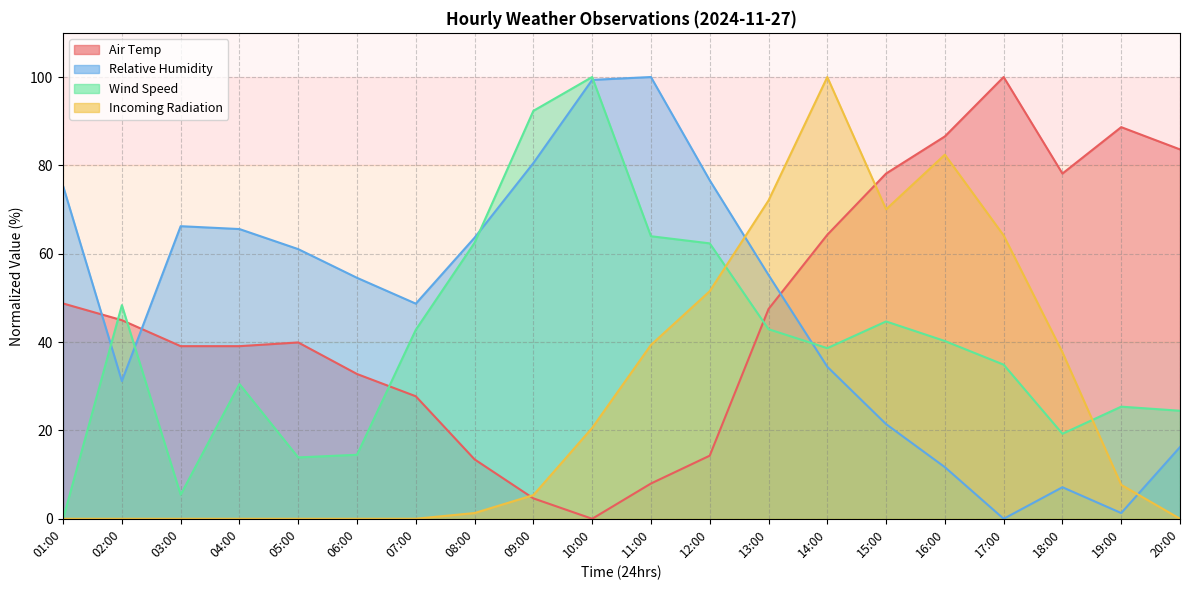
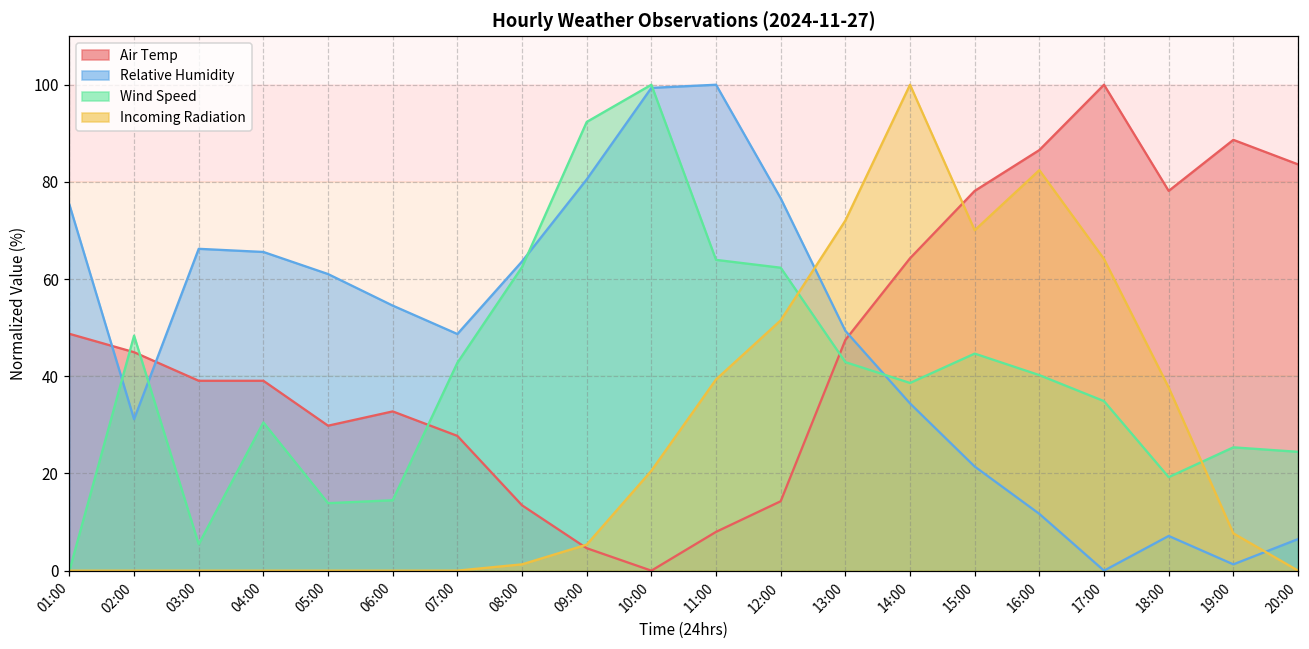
Air Temp, 05:00: 40 -> 30
Relative Humidity, 13:00: 55 -> 49
Relative Humidity, 20:00: 16 -> 6
